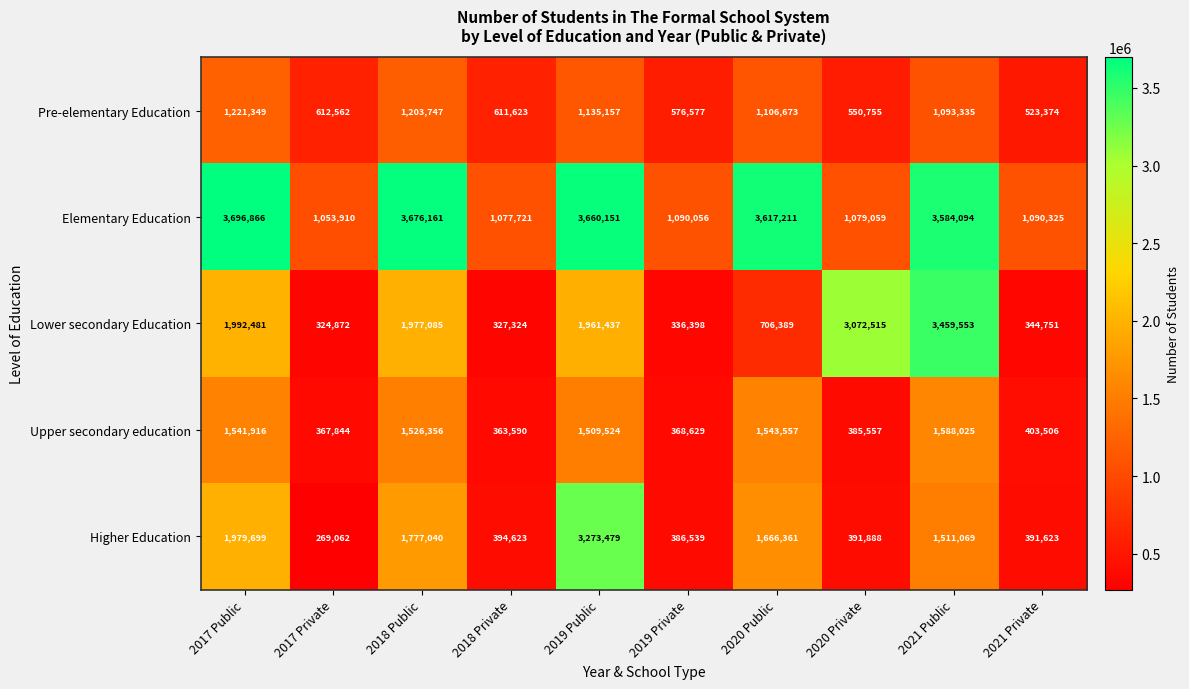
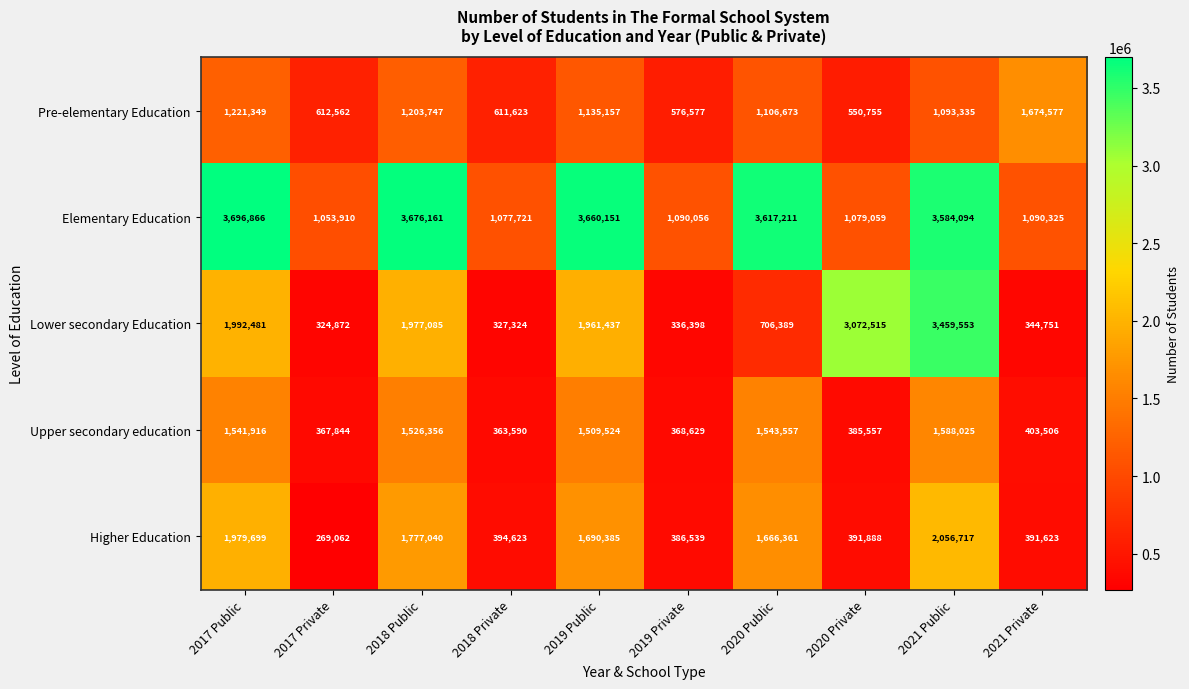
Pre-elementary Education, 2021 Private: 523,374 -> 1,674,577
Higher Education, 2019 Public: 3,273,479 -> 1,690,385
Higher Education, 2021 Public: 1,511,069 -> 2,056,717
